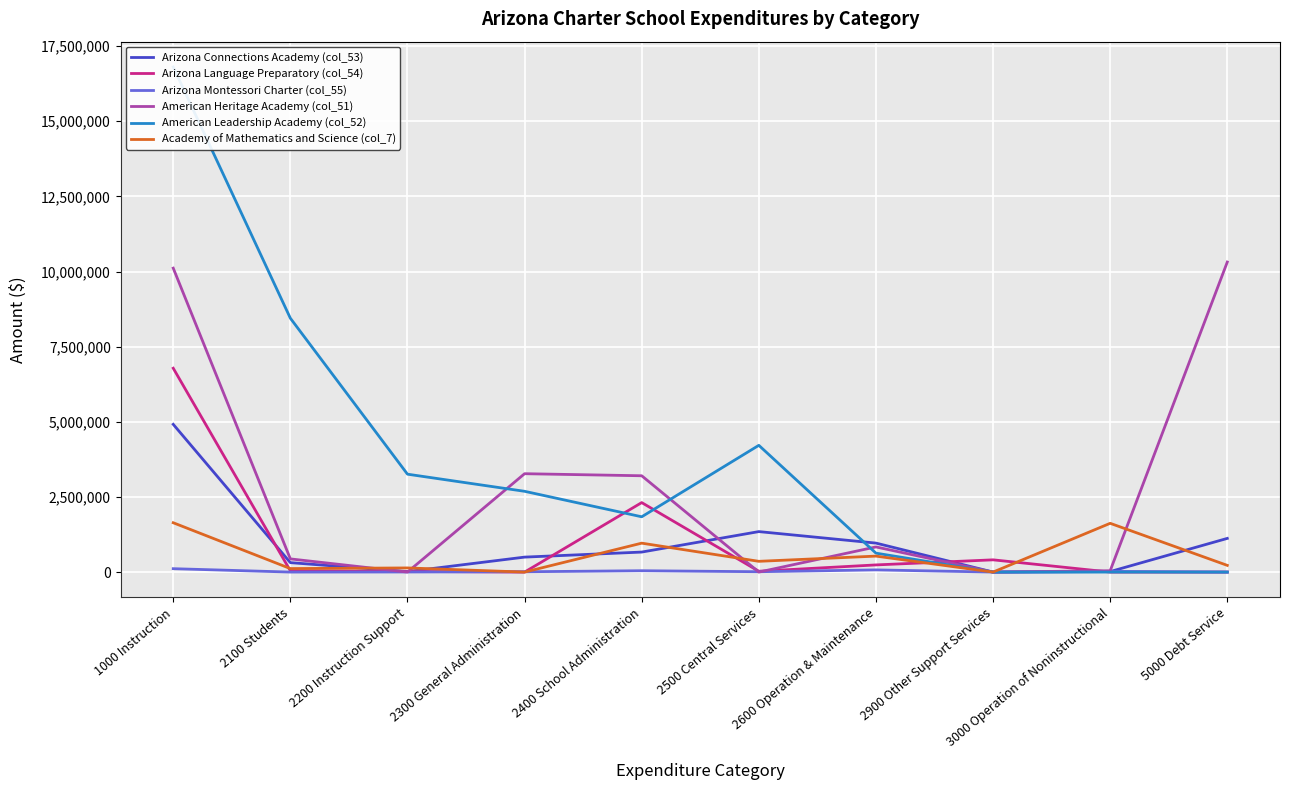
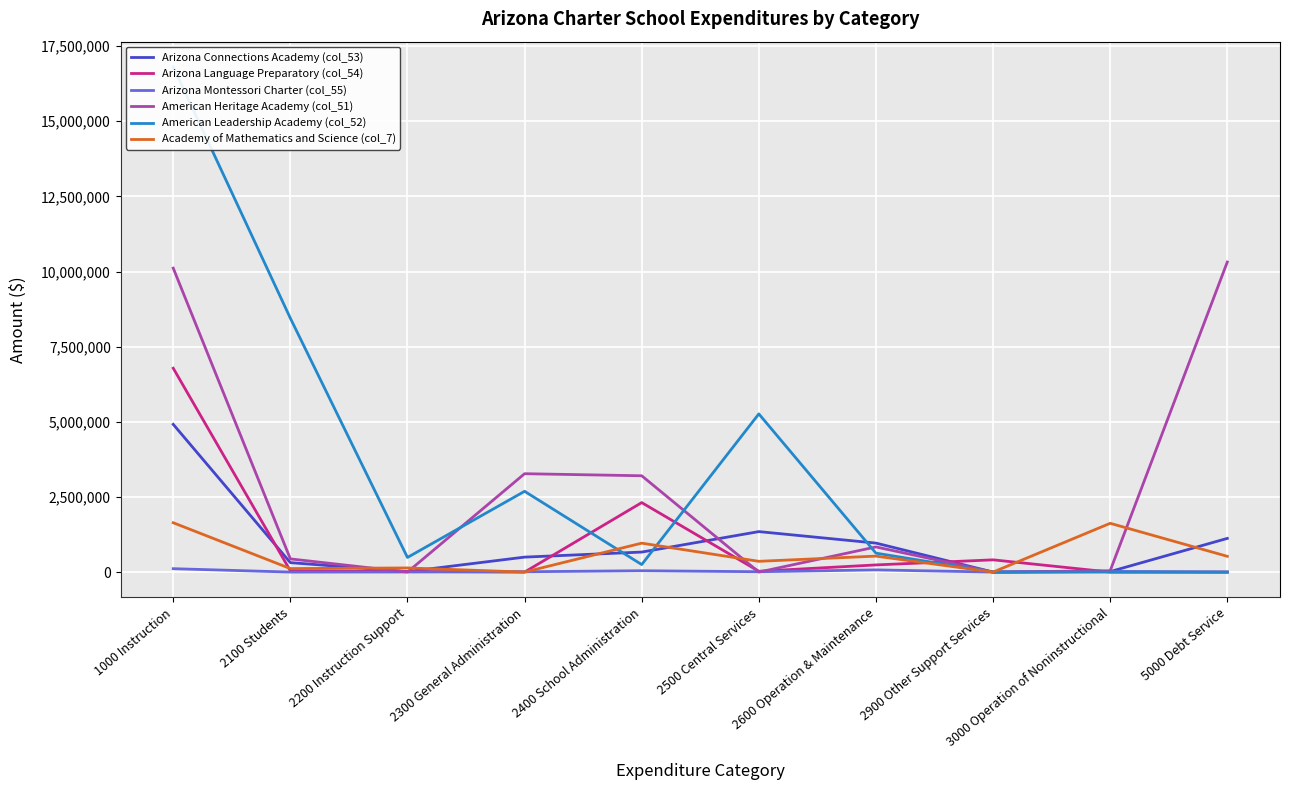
American Leadership Academy (col_52), 2200 Instruction Support: 3,300,000 -> 500,000
American Leadership Academy (col_52), 2400 School Administration: 1,800,000 -> 200,000
American Leadership Academy (col_52), 2500 Central Services: 4,200,000 -> 5,300,000
Academy of Mathematics and Science (col_7), 5000 Debt Service: 200,000 -> 500,000
